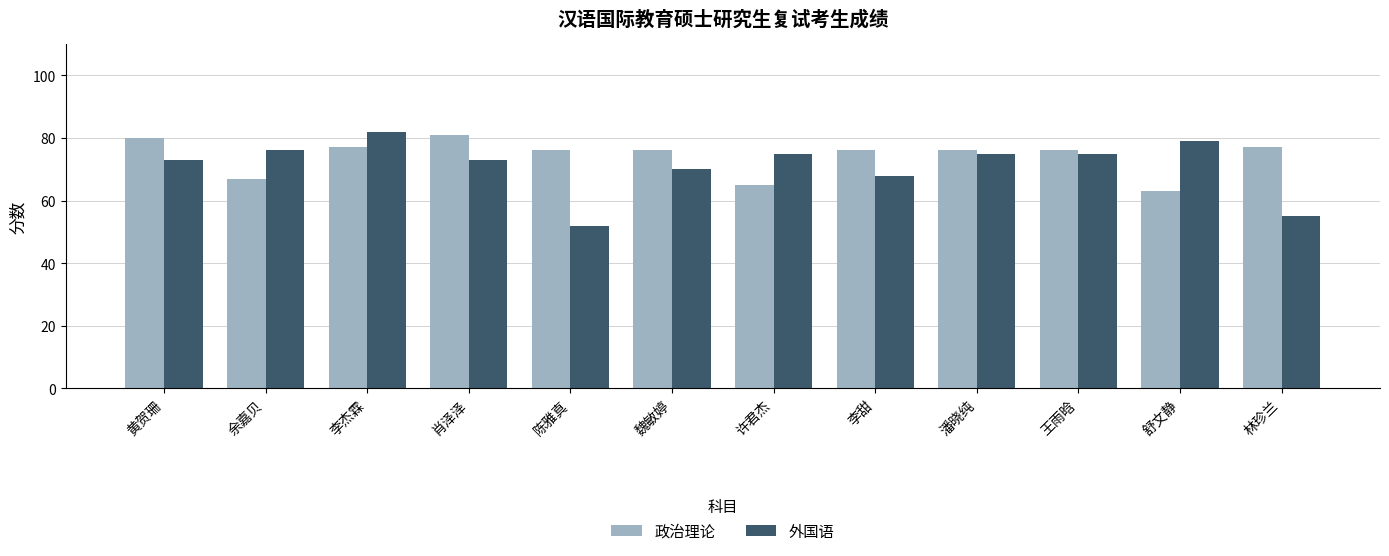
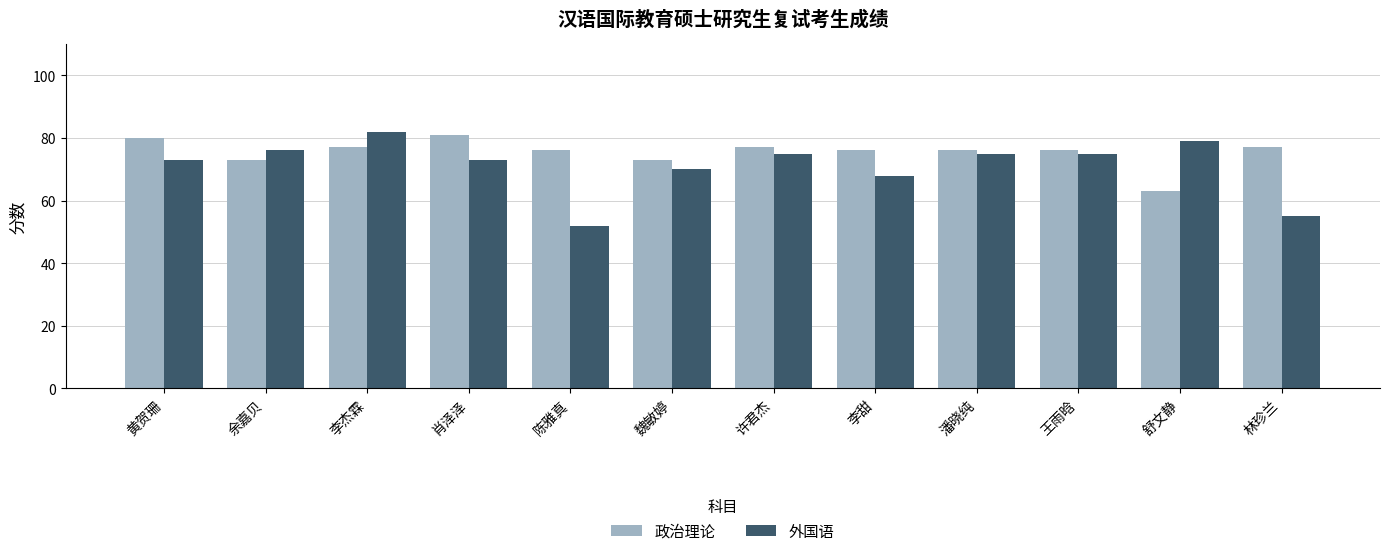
政治理论, 余嘉贝: 67 -> 73
政治理论, 魏敏婷: 76 -> 73
政治理论, 许君杰: 65 -> 77
